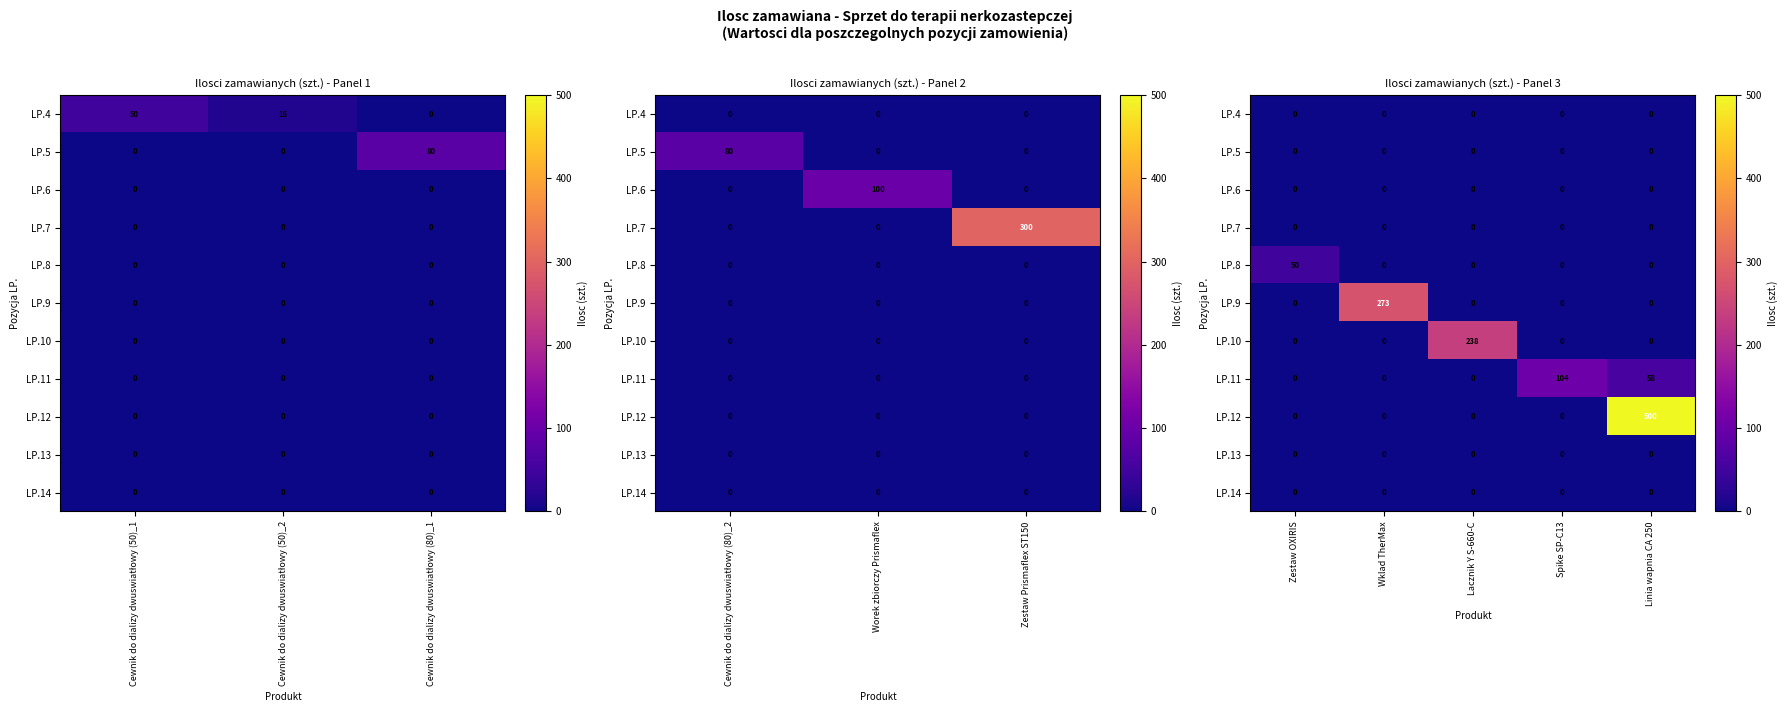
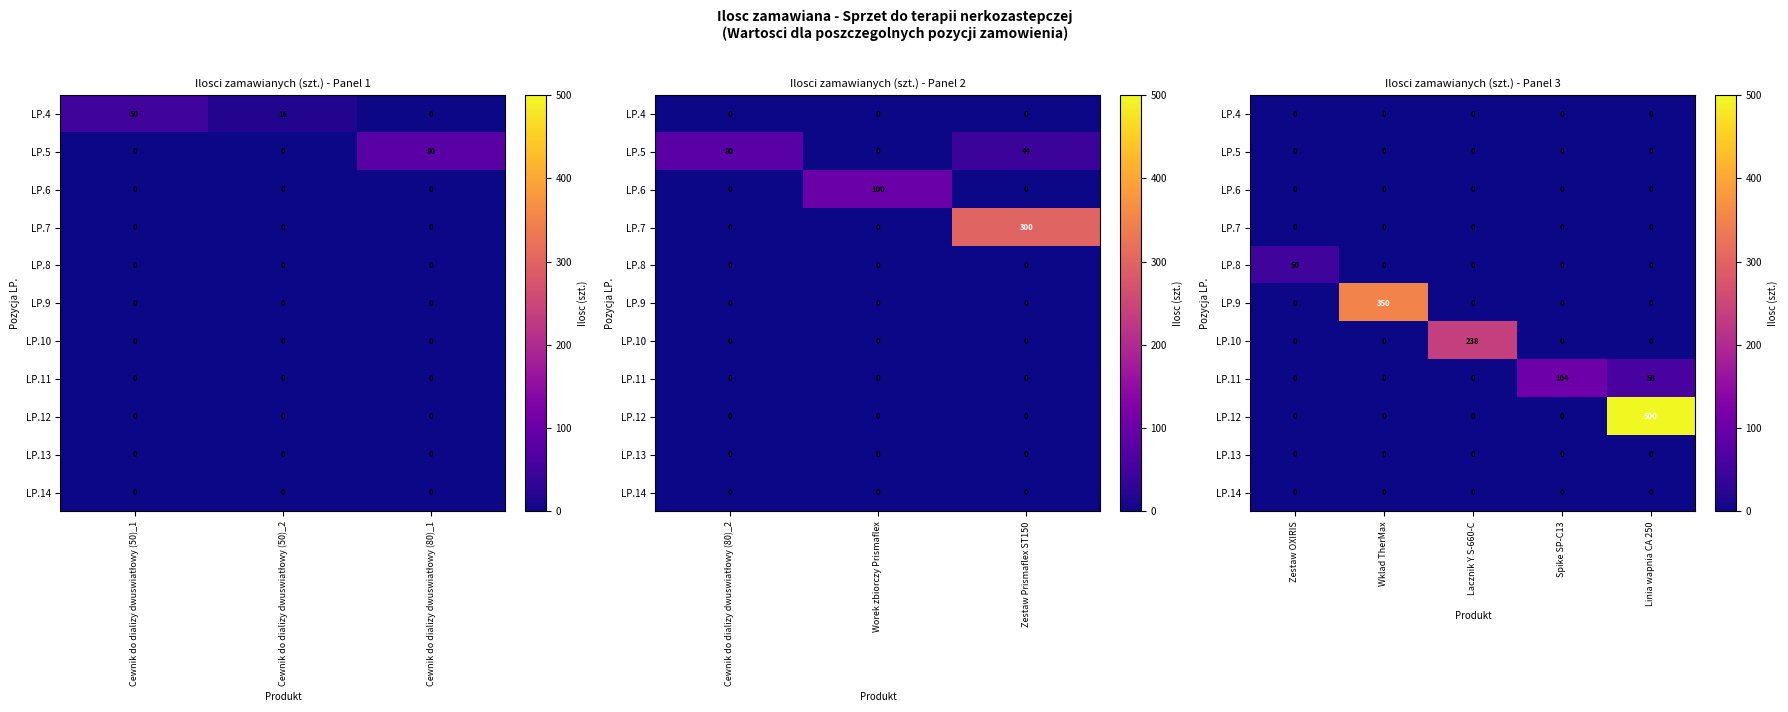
Ilosci zamawianych (szt.) - Panel 2, LP.5, Zestaw Prismaflex ST150: 0 -> 44
Ilosci zamawianych (szt.) - Panel 3, LP.9, Wklad TherMax: 273 -> 350
